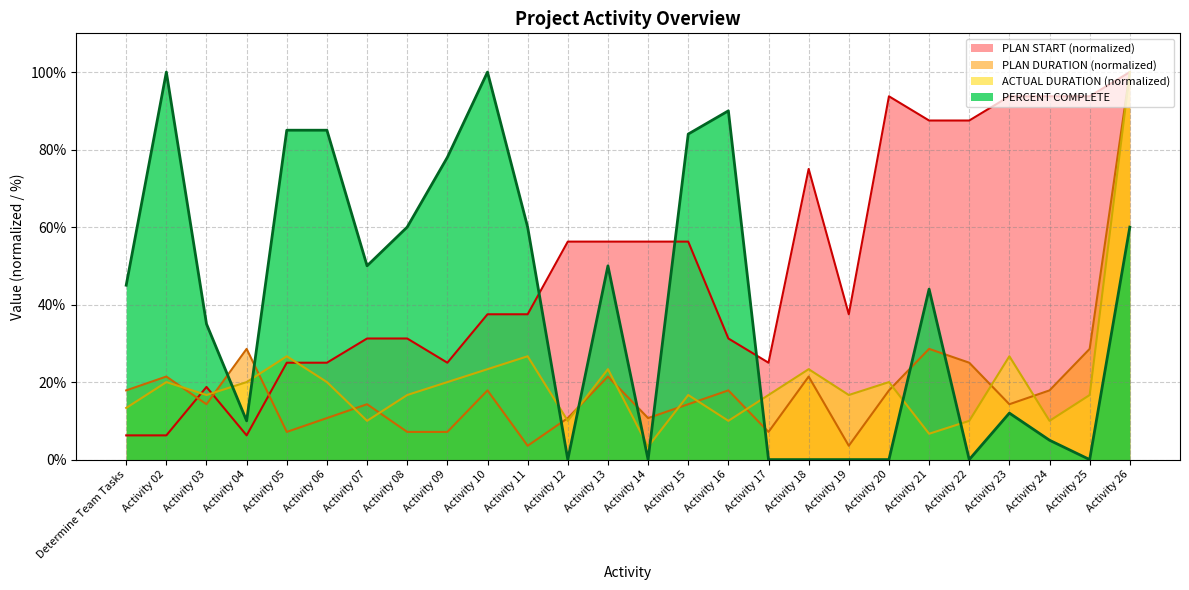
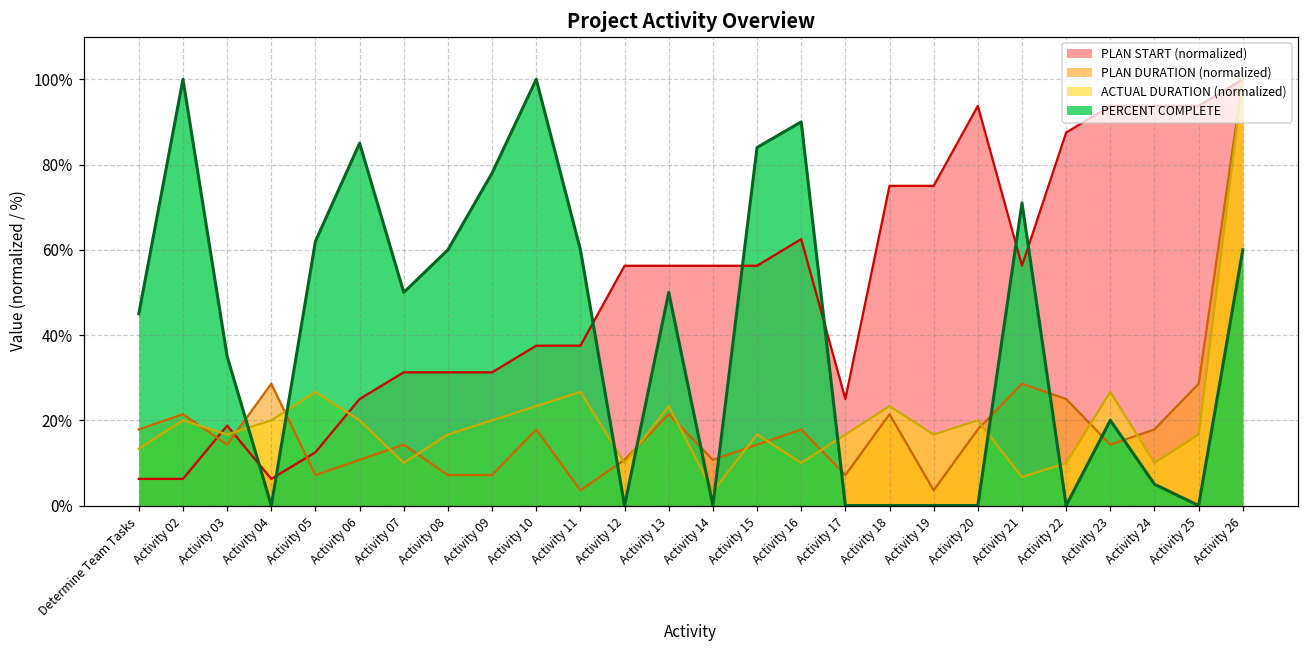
PERCENT COMPLETE, Activity 04: 10% -> 0%
PLAN START (normalized), Activity 05: 25% -> 13%
PERCENT COMPLETE, Activity 05: 85% -> 62%
PLAN START (normalized), Activity 09: 25% -> 31%
PLAN START (normalized), Activity 16: 31% -> 63%
PLAN START (normalized), Activity 19: 38% -> 75%
PLAN START (normalized), Activity 21: 88% -> 56%
PERCENT COMPLETE, Activity 21: 44% -> 71%
PERCENT COMPLETE, Activity 23: 12% -> 20%
